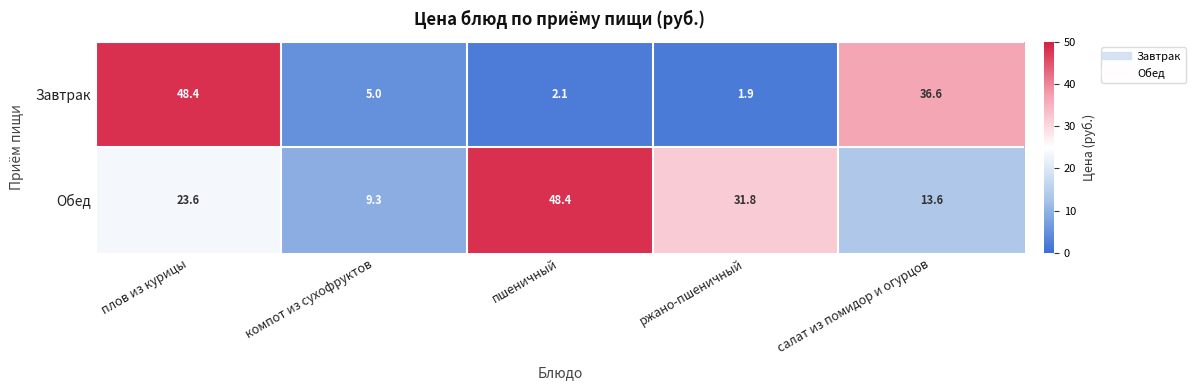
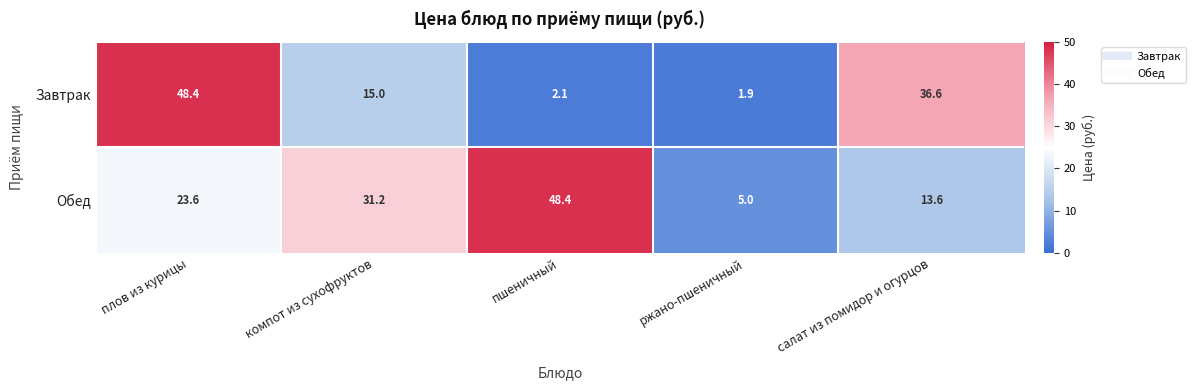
Завтрак, компот из сухофруктов: 5.0 -> 15.0
Обед, компот из сухофруктов: 9.3 -> 31.2
Обед, ржано-пшеничный: 31.8 -> 5.0
